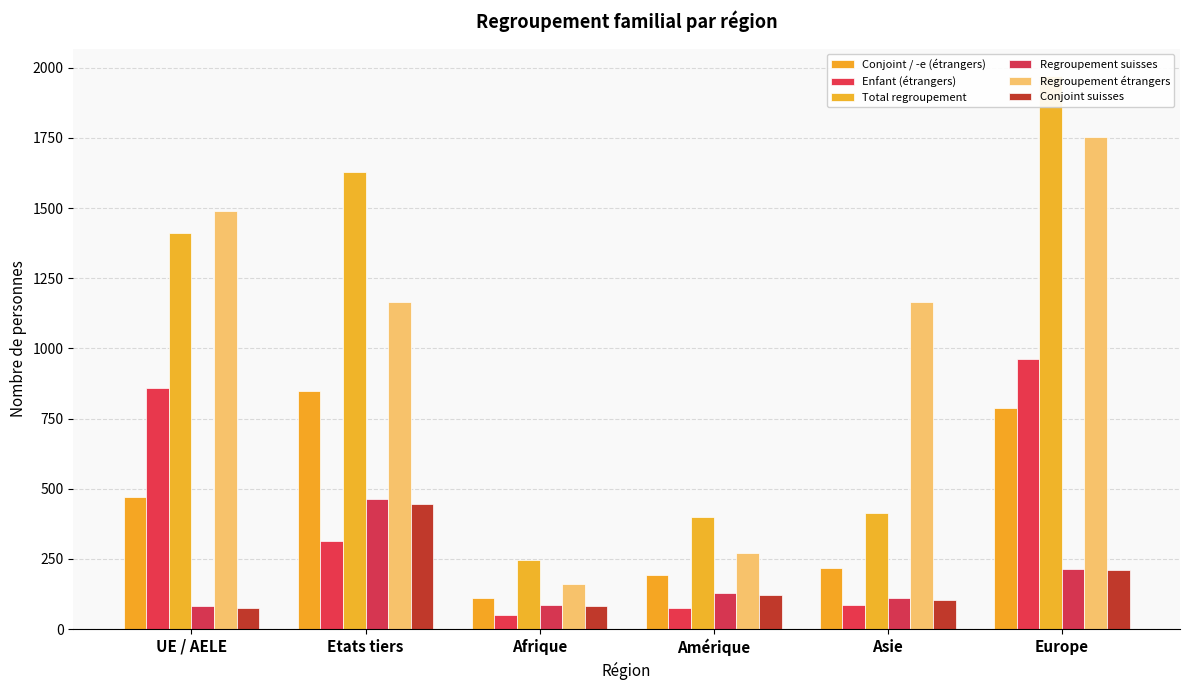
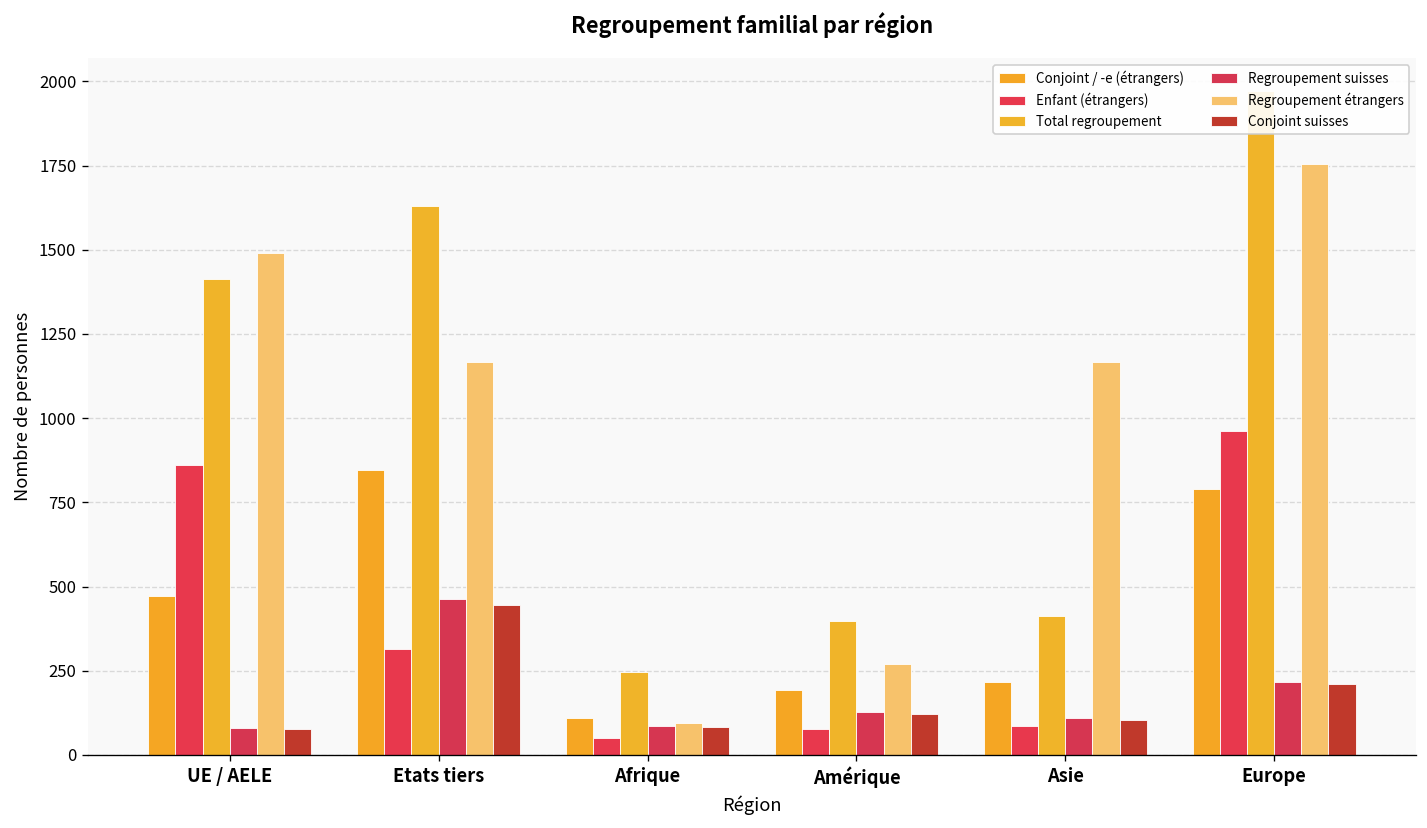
Regroupement étrangers, Afrique: 160 -> 90
